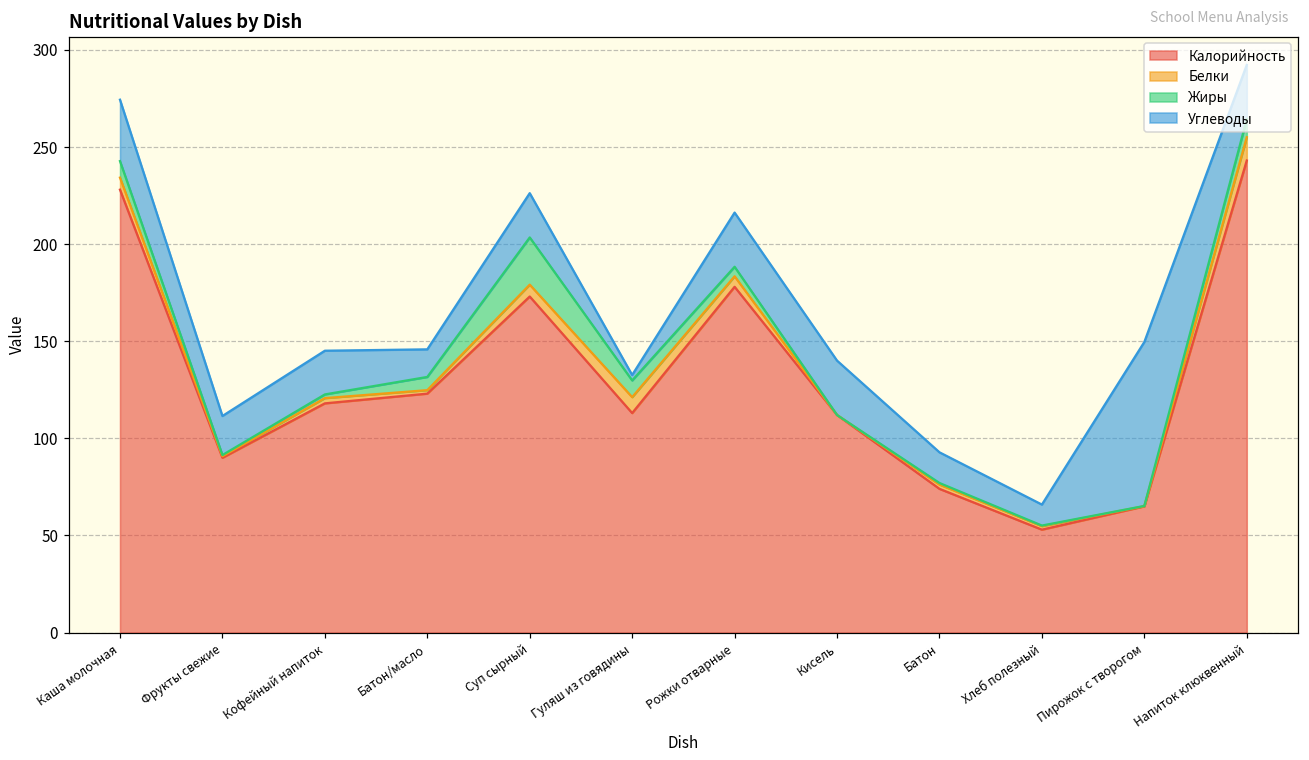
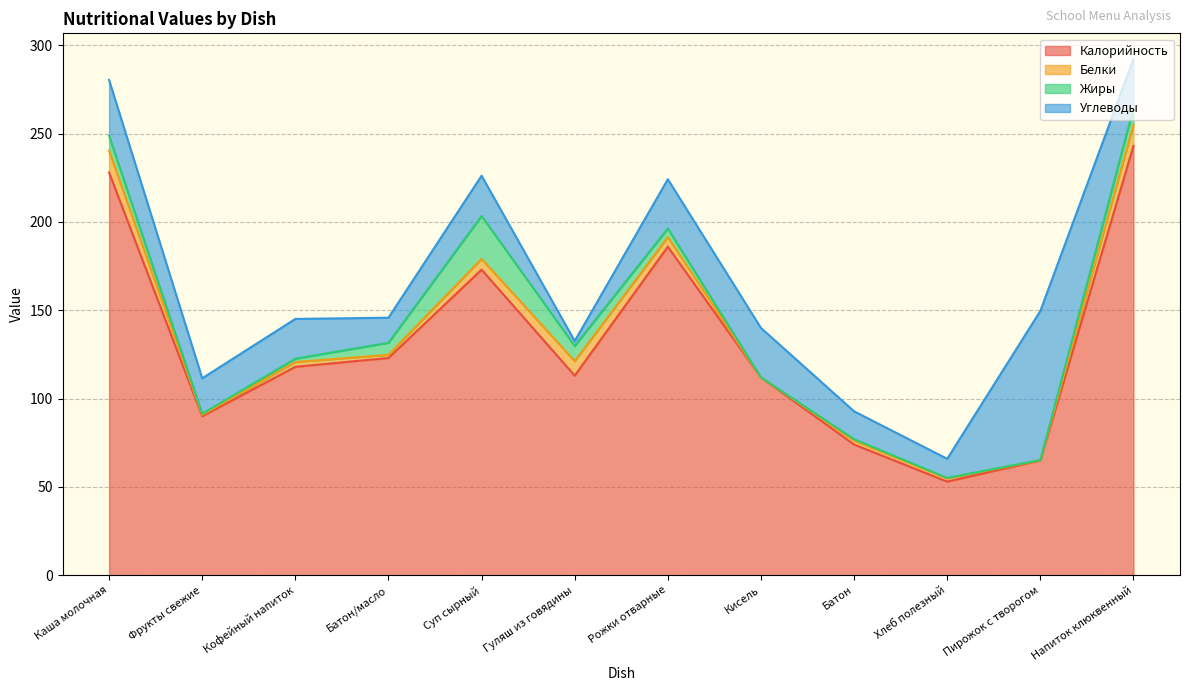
Белки, Каша молочная: 6 -> 12
Калорийность, Рожки отварные: 178 -> 186
